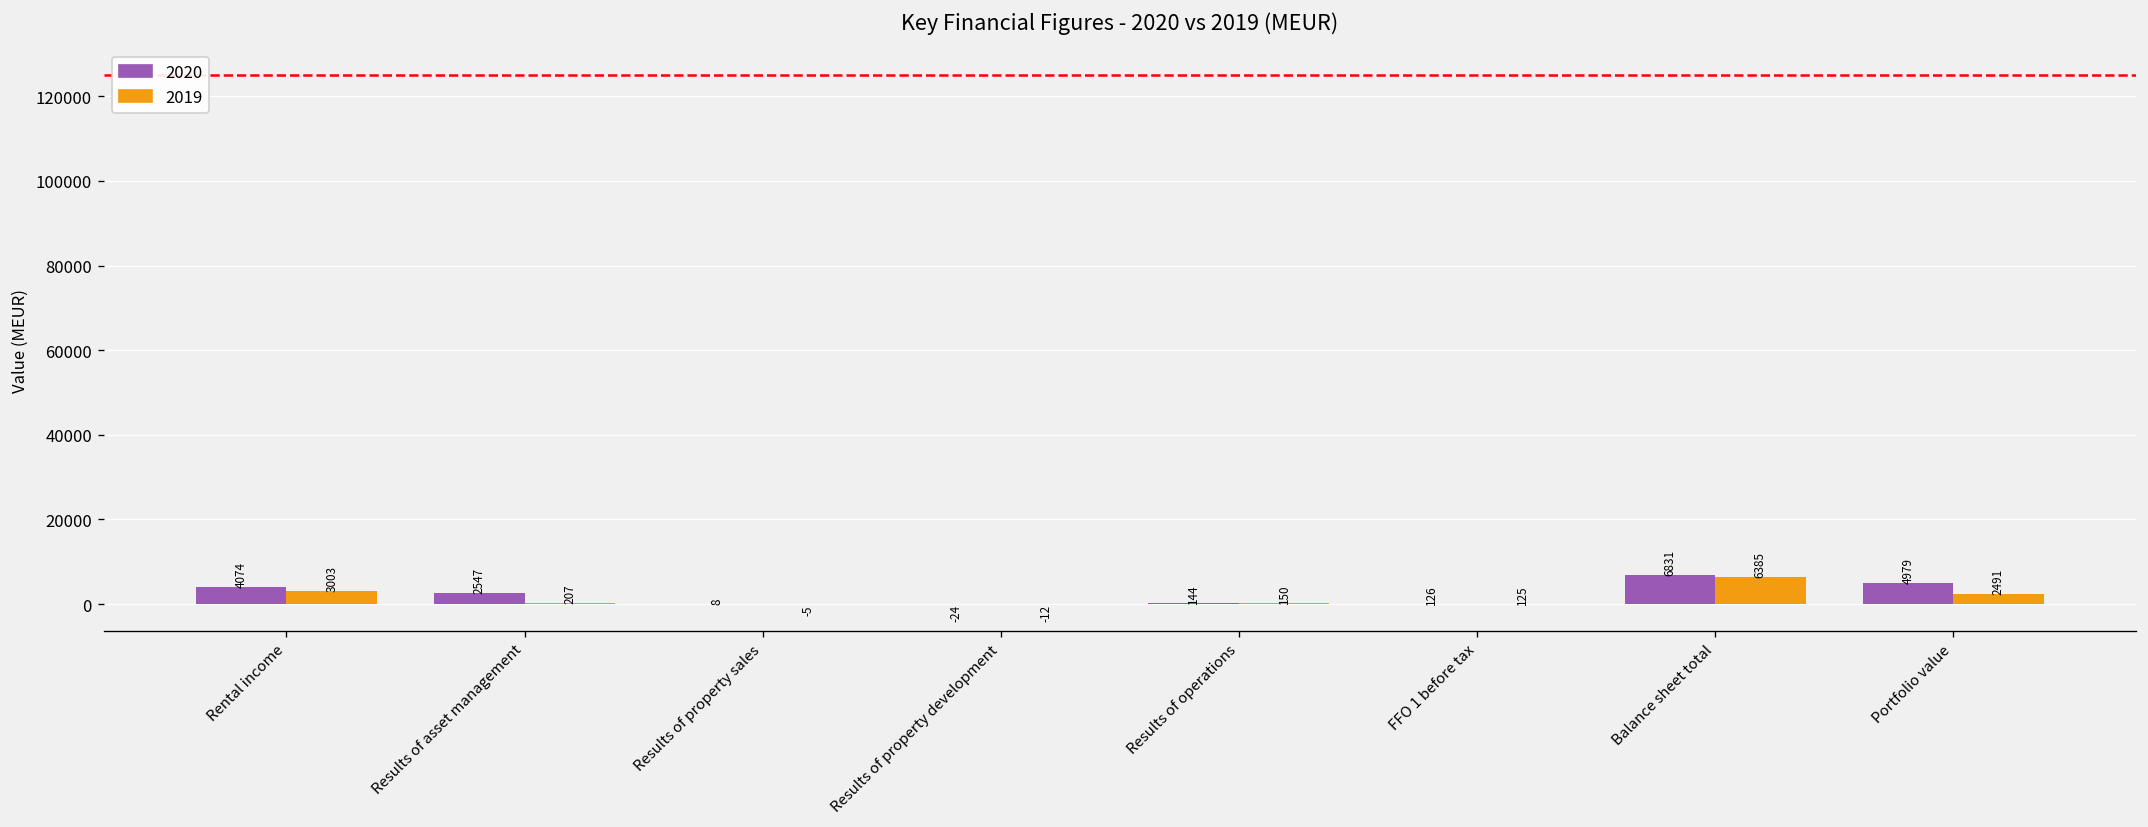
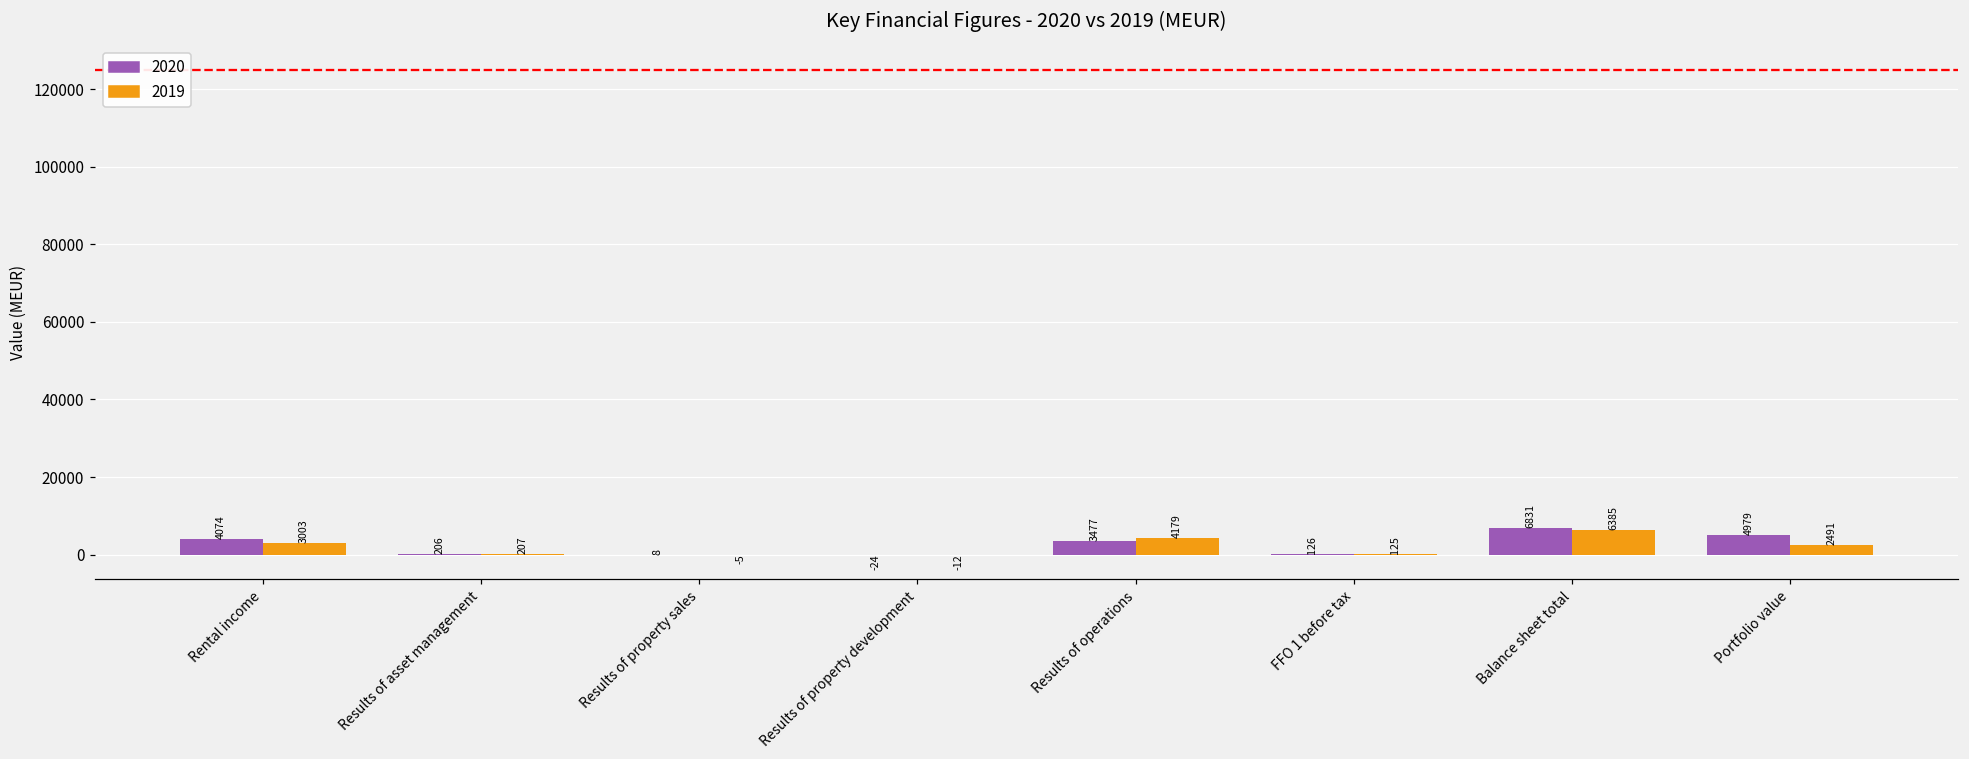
2020, Results of asset management: 2547 -> 206
2020, Results of operations: 144 -> 3477
2019, Results of operations: 150 -> 4179
